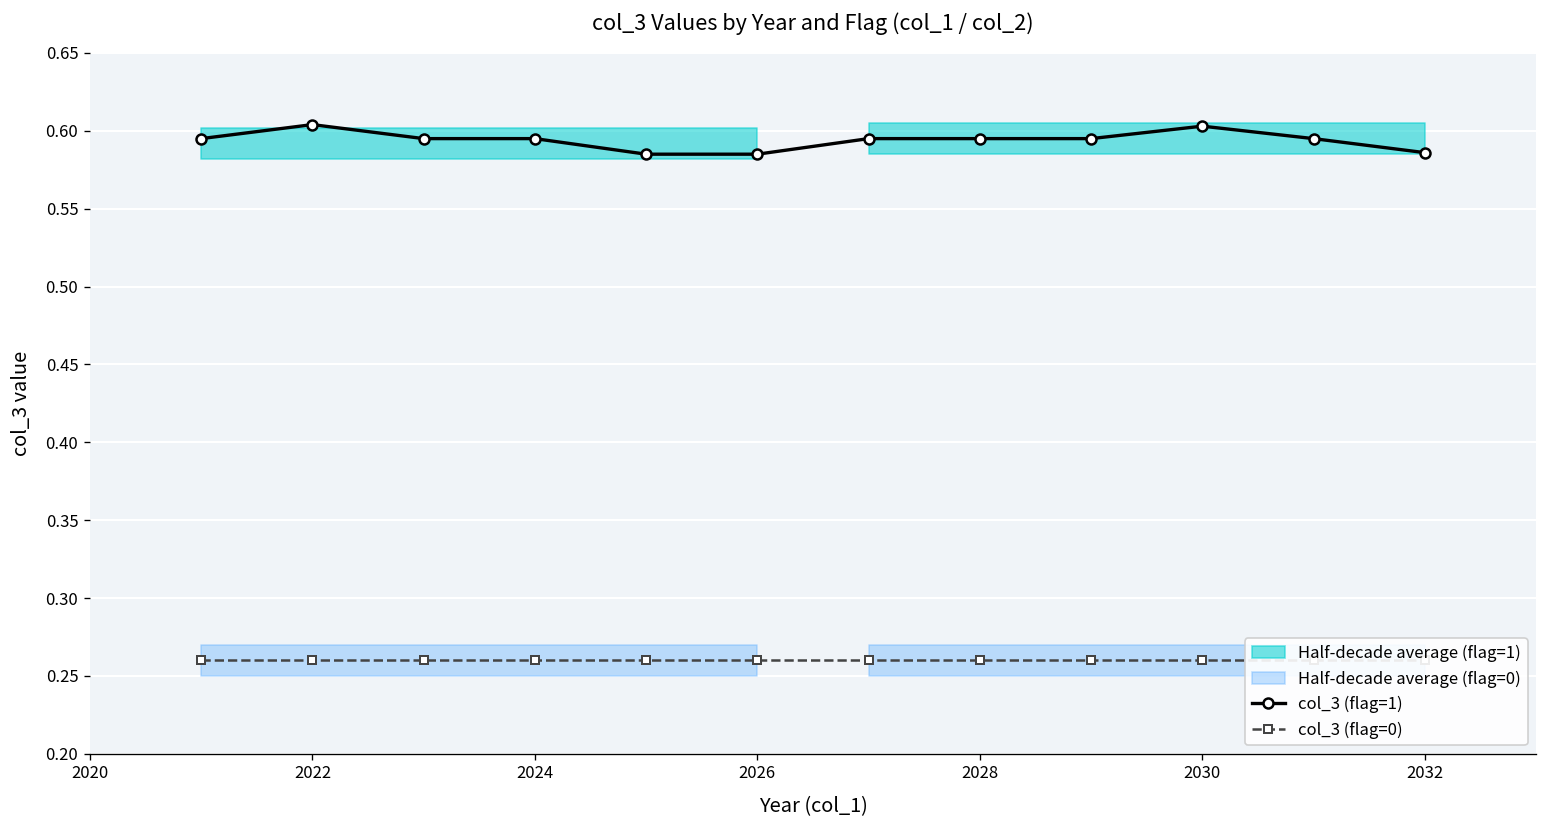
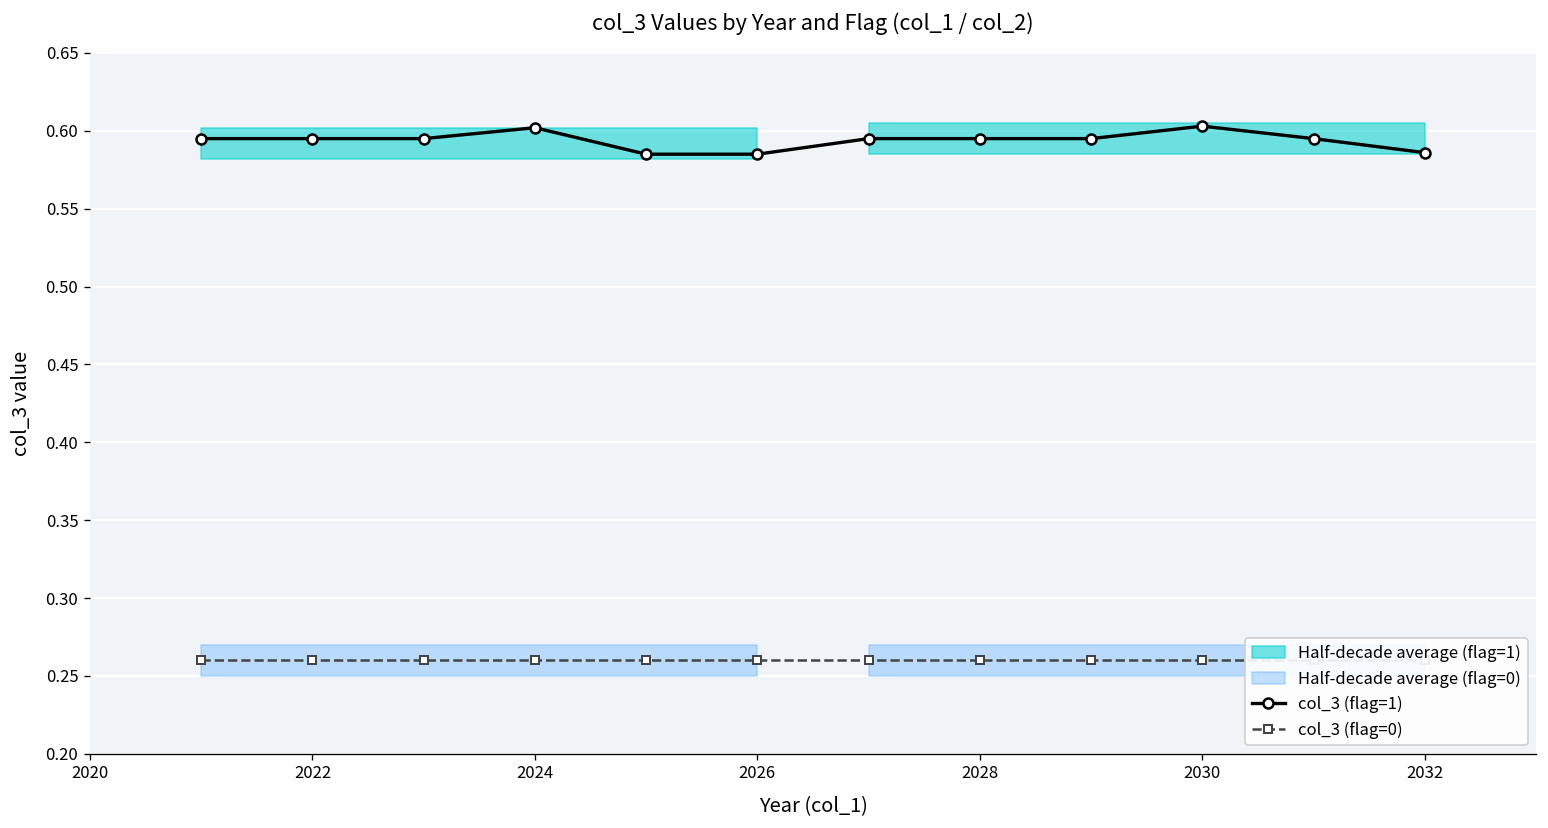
col_3 (flag=1), 2022: 0.604 -> 0.595
col_3 (flag=1), 2024: 0.595 -> 0.602
